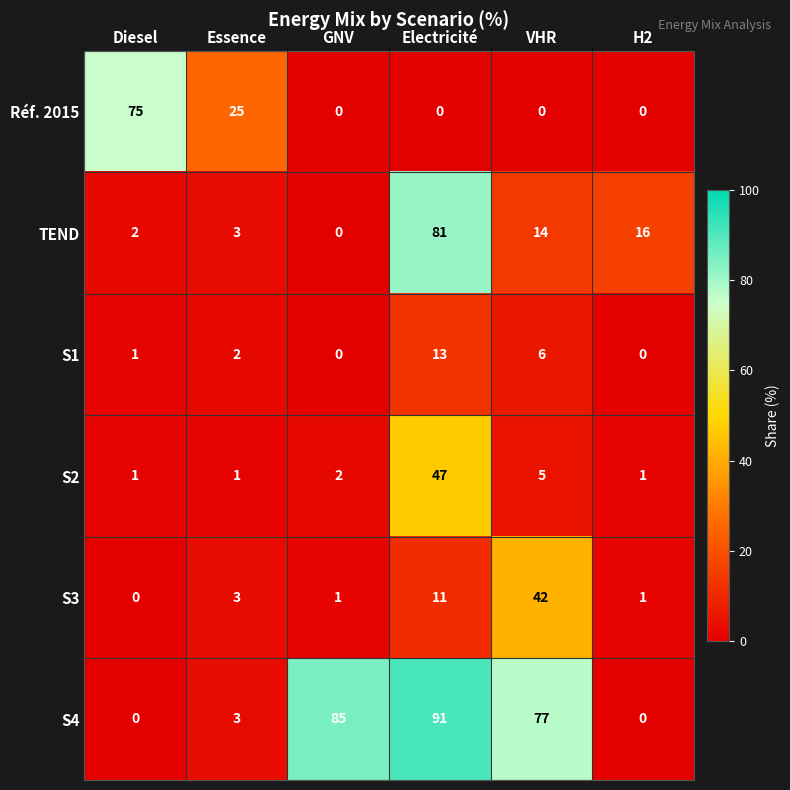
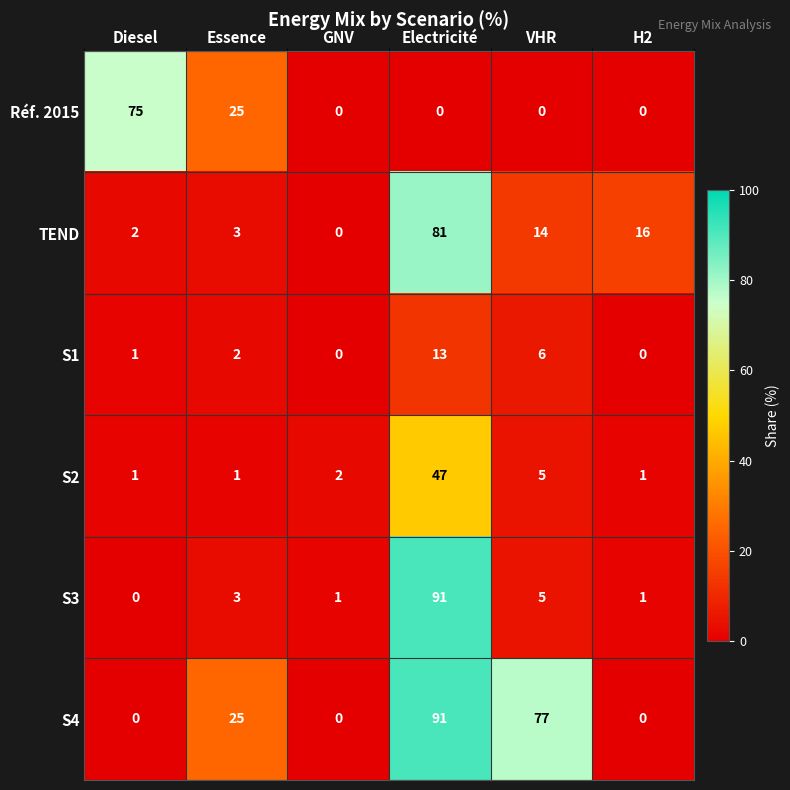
S3, Electricité: 11 -> 91
S3, VHR: 42 -> 5
S4, Essence: 3 -> 25
S4, GNV: 85 -> 0
